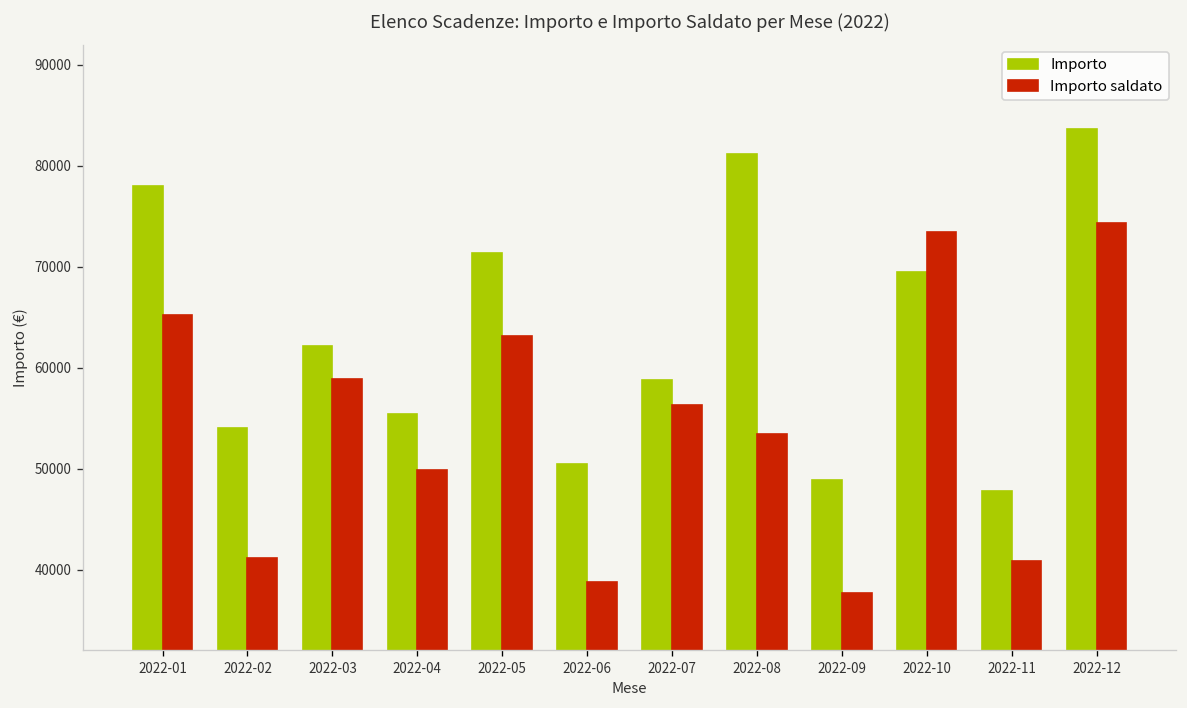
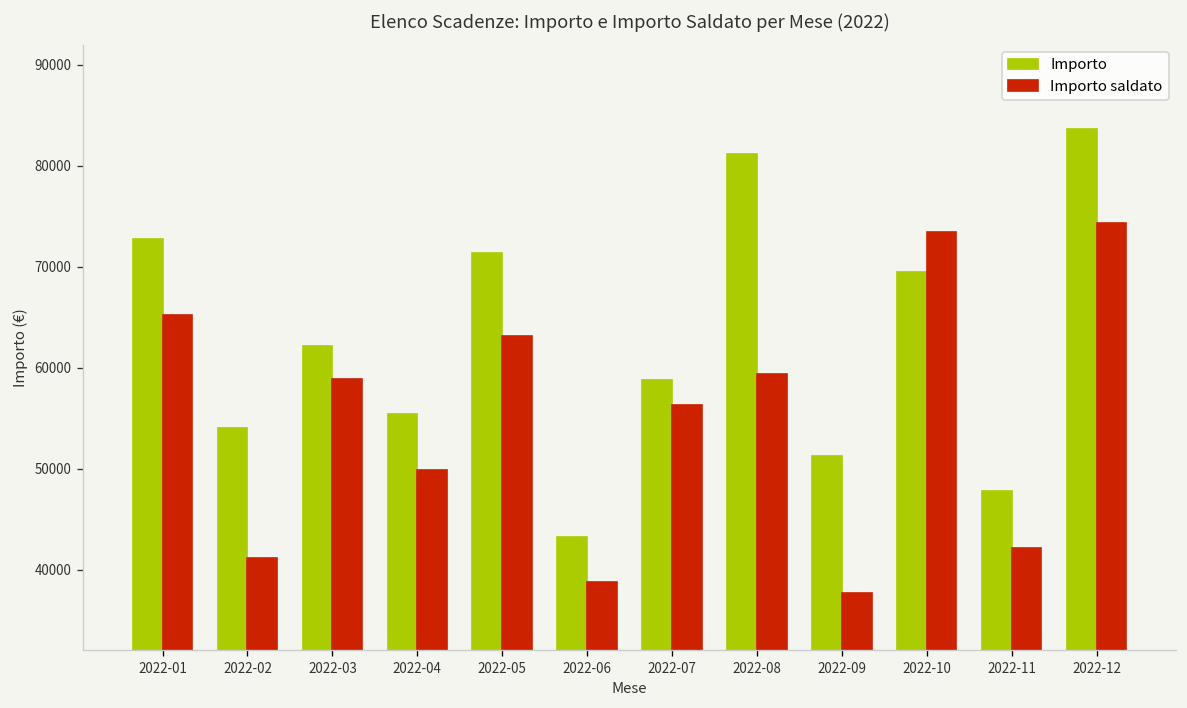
Importo, 2022-01: 78000 -> 73000
Importo, 2022-06: 50000 -> 43000
Importo saldato, 2022-08: 53000 -> 59000
Importo, 2022-09: 49000 -> 51000
Importo saldato, 2022-11: 41000 -> 42000
